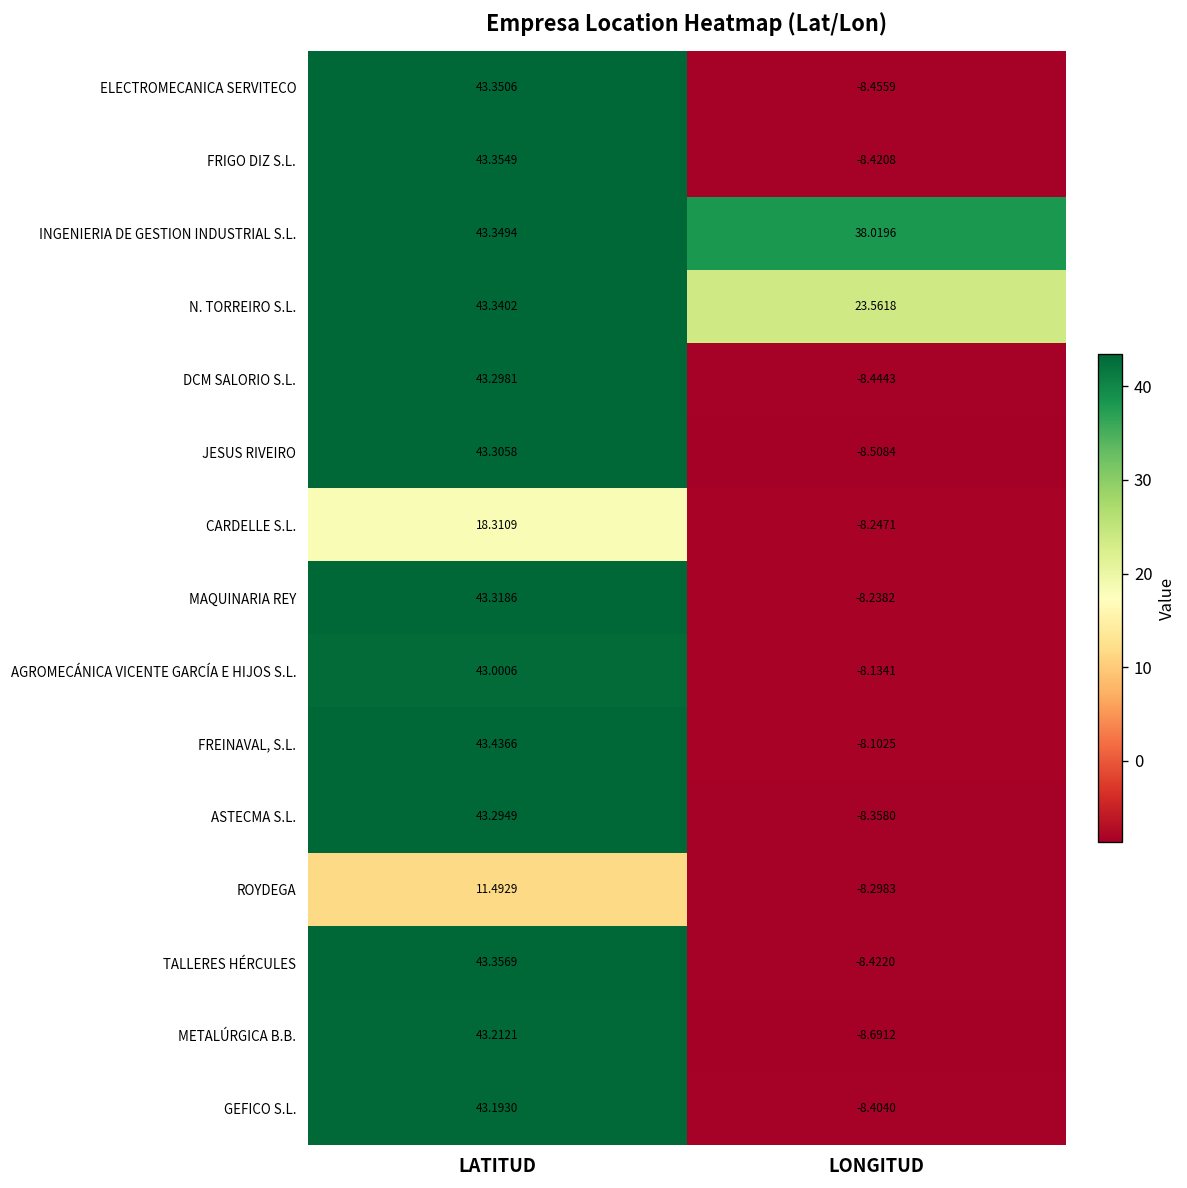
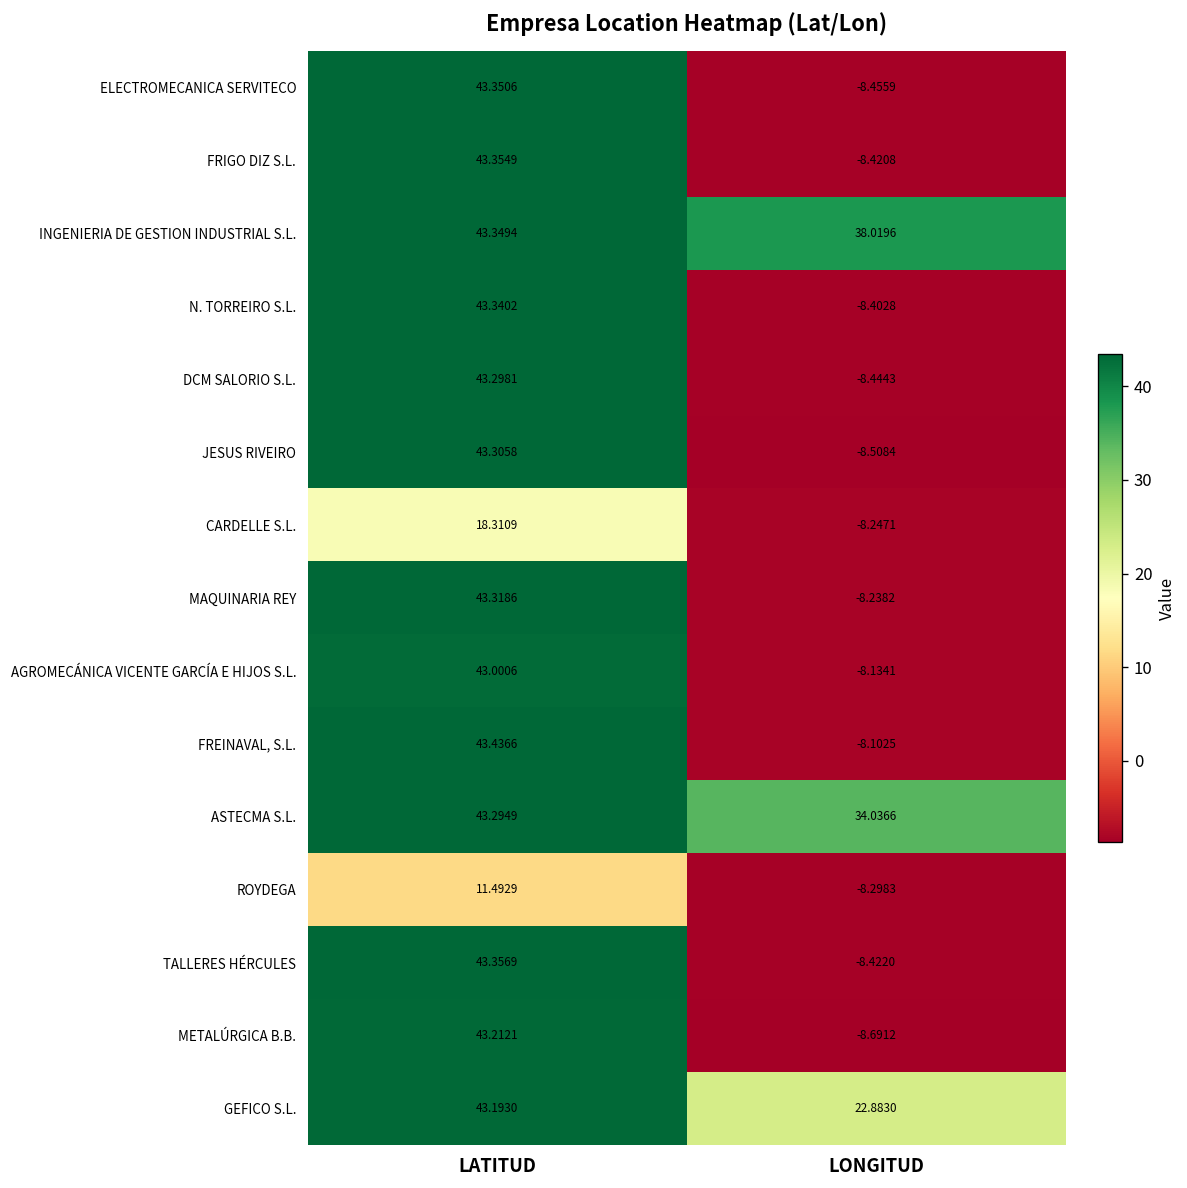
N. TORREIRO S.L., LONGITUD: 23.5618 -> -8.4028
ASTECMA S.L., LONGITUD: -8.3580 -> 34.0366
GEFICO S.L., LONGITUD: -8.4040 -> 22.8830
